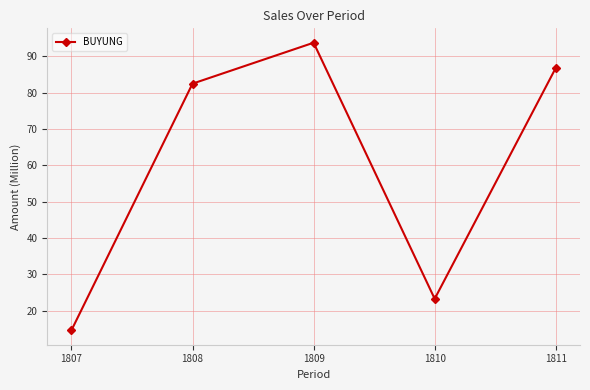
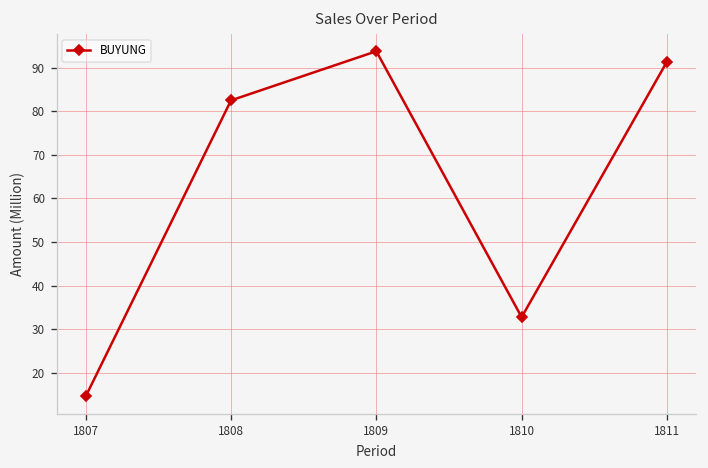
1810: 23 -> 33
1811: 87 -> 91
